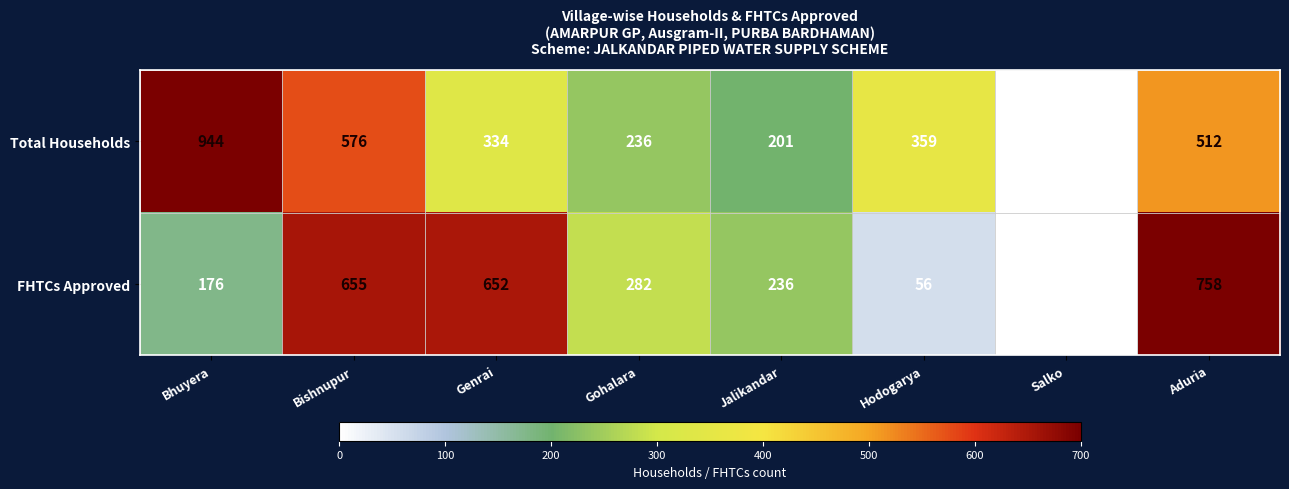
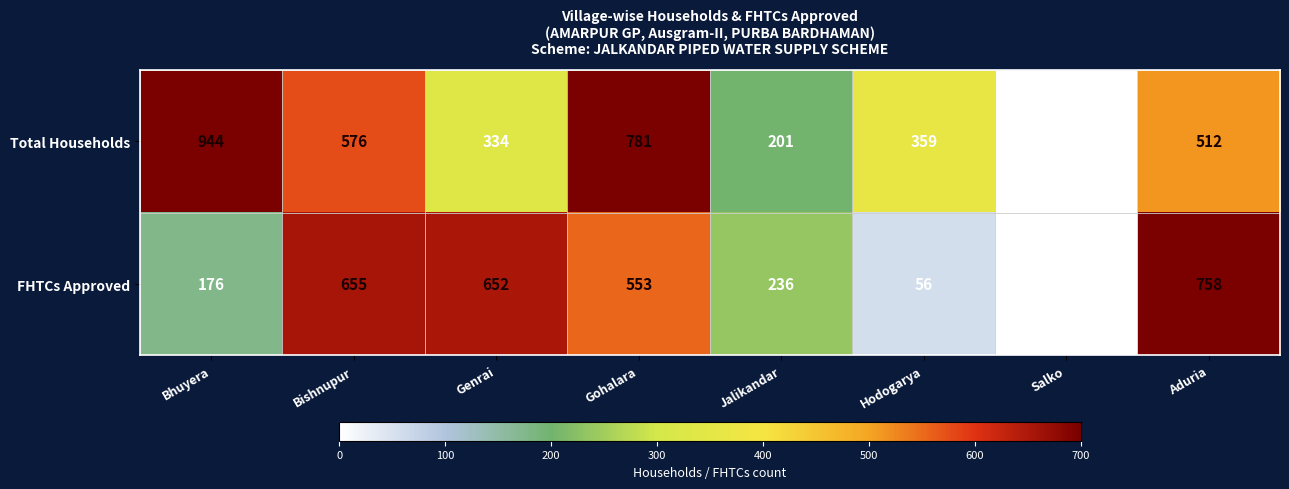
Total Households, Gohalara: 236 -> 781
FHTCs Approved, Gohalara: 282 -> 553
